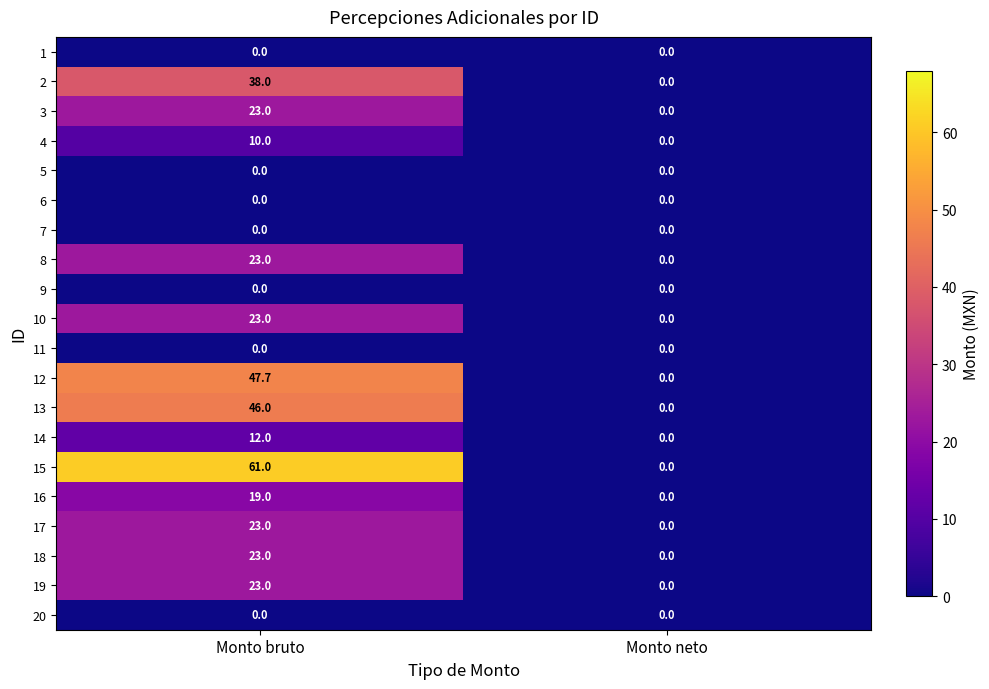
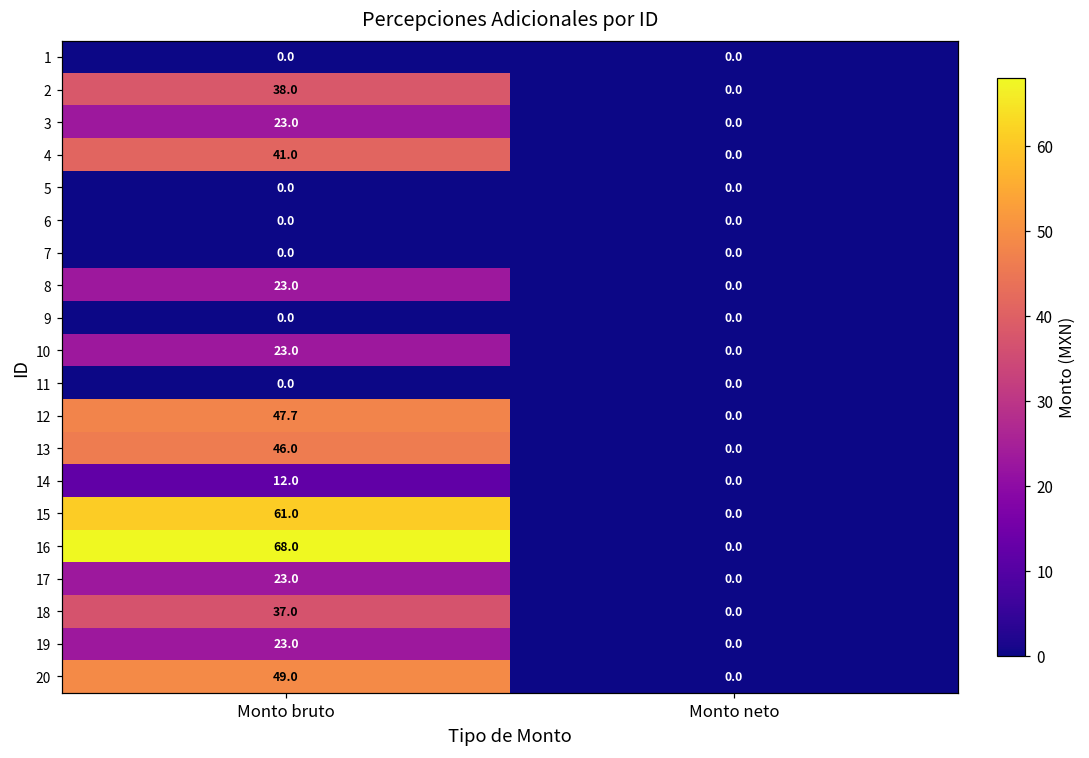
4, Monto bruto: 10.0 -> 41.0
16, Monto bruto: 19.0 -> 68.0
18, Monto bruto: 23.0 -> 37.0
20, Monto bruto: 0.0 -> 49.0
